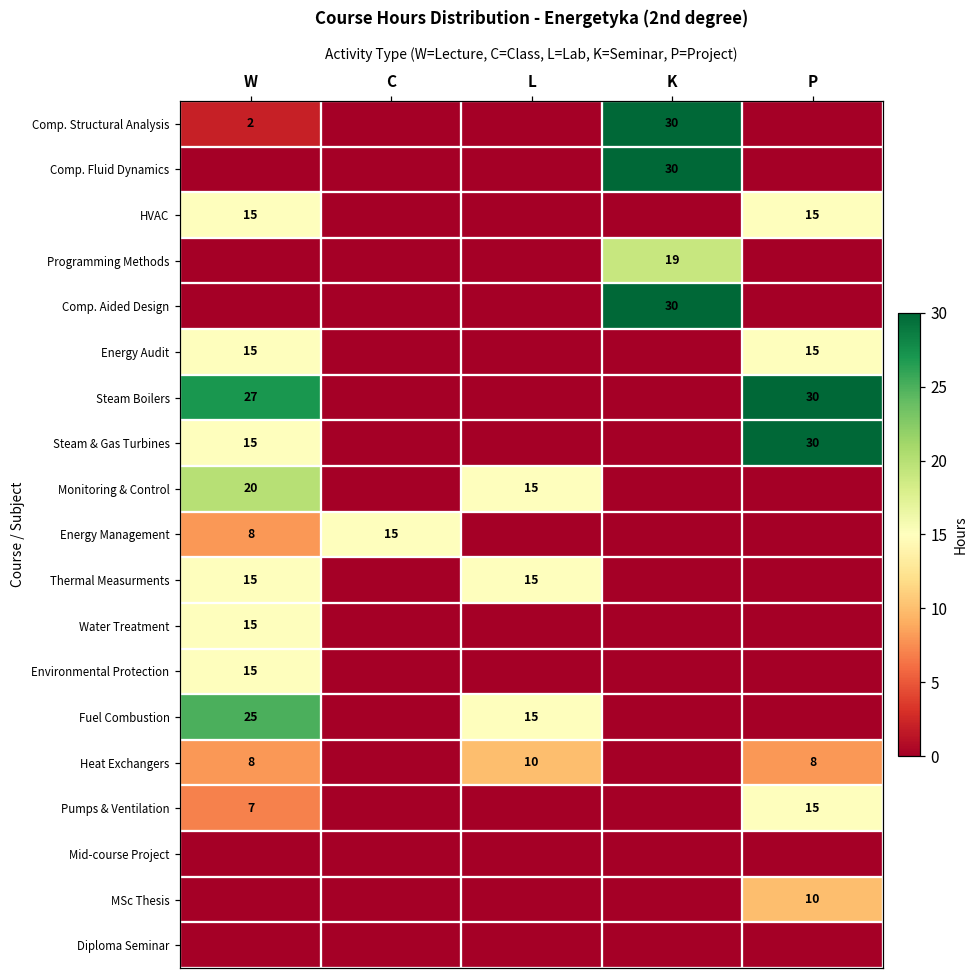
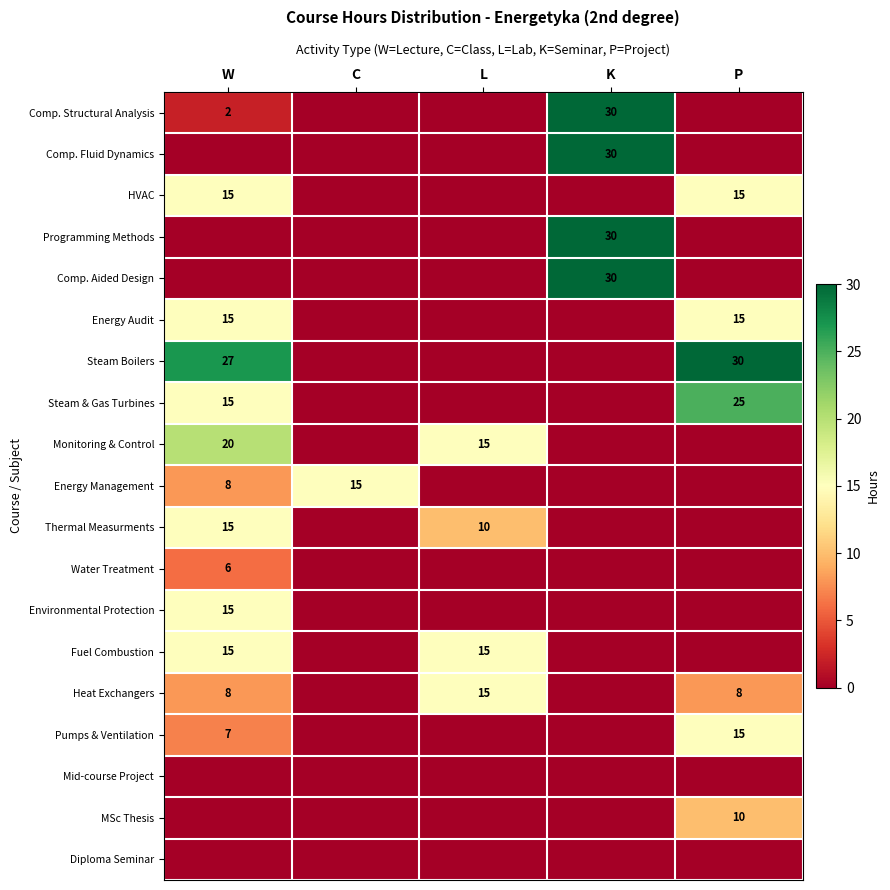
Programming Methods, K: 19 -> 30
Steam & Gas Turbines, P: 30 -> 25
Thermal Measurments, L: 15 -> 10
Water Treatment, W: 15 -> 6
Fuel Combustion, W: 25 -> 15
Heat Exchangers, L: 10 -> 15
